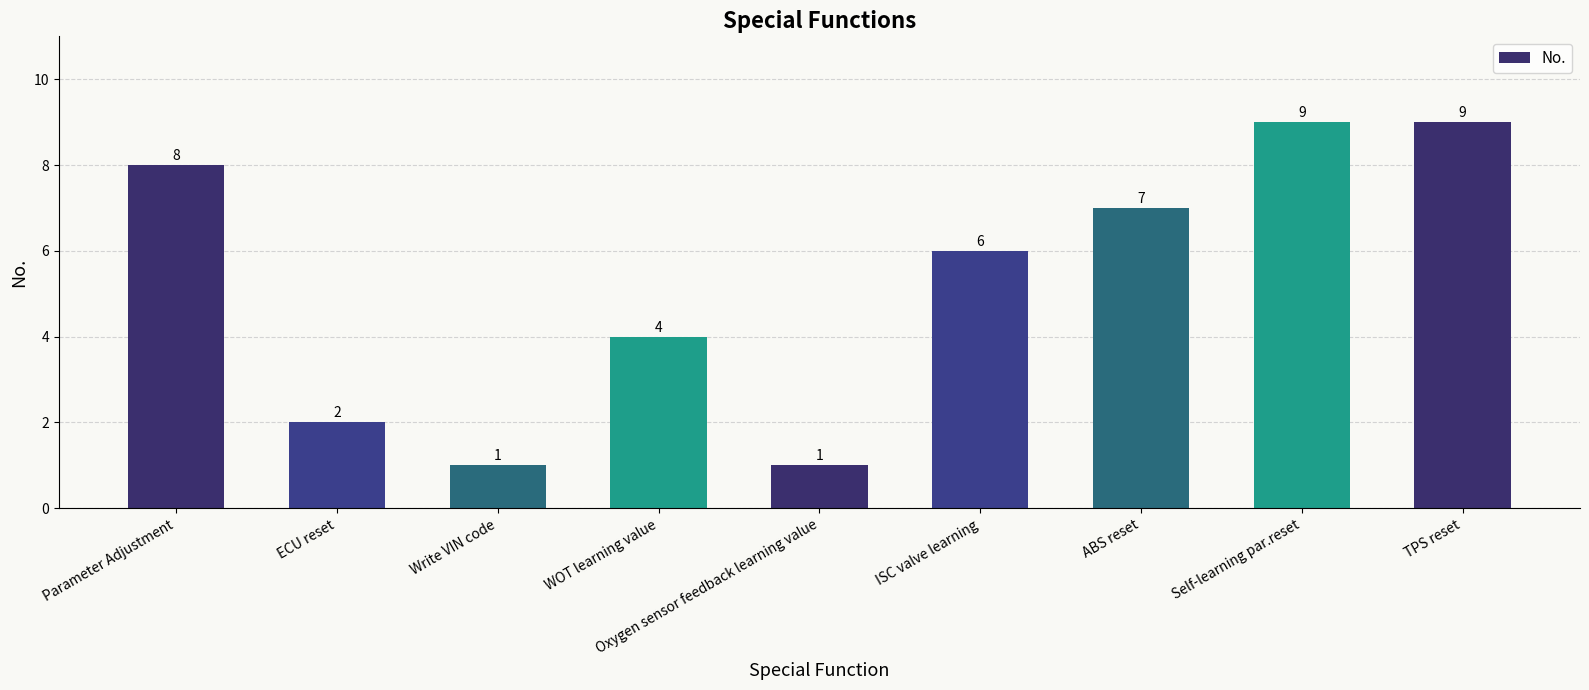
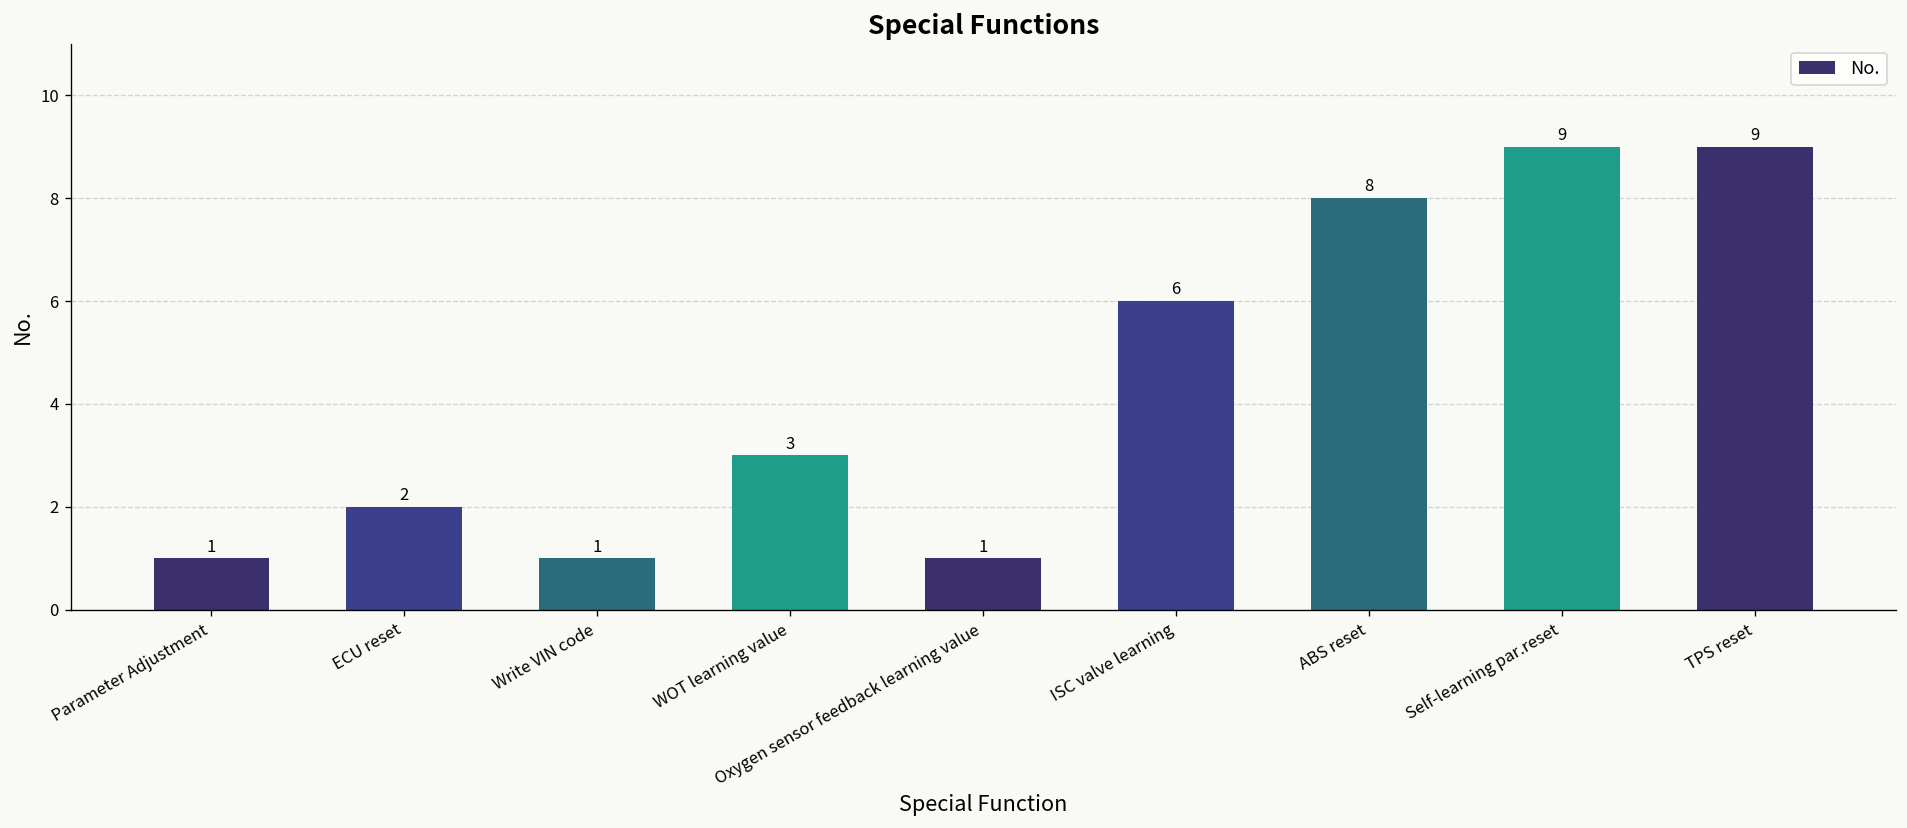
Parameter Adjustment: 8 -> 1
WOT learning value: 4 -> 3
ABS reset: 7 -> 8
